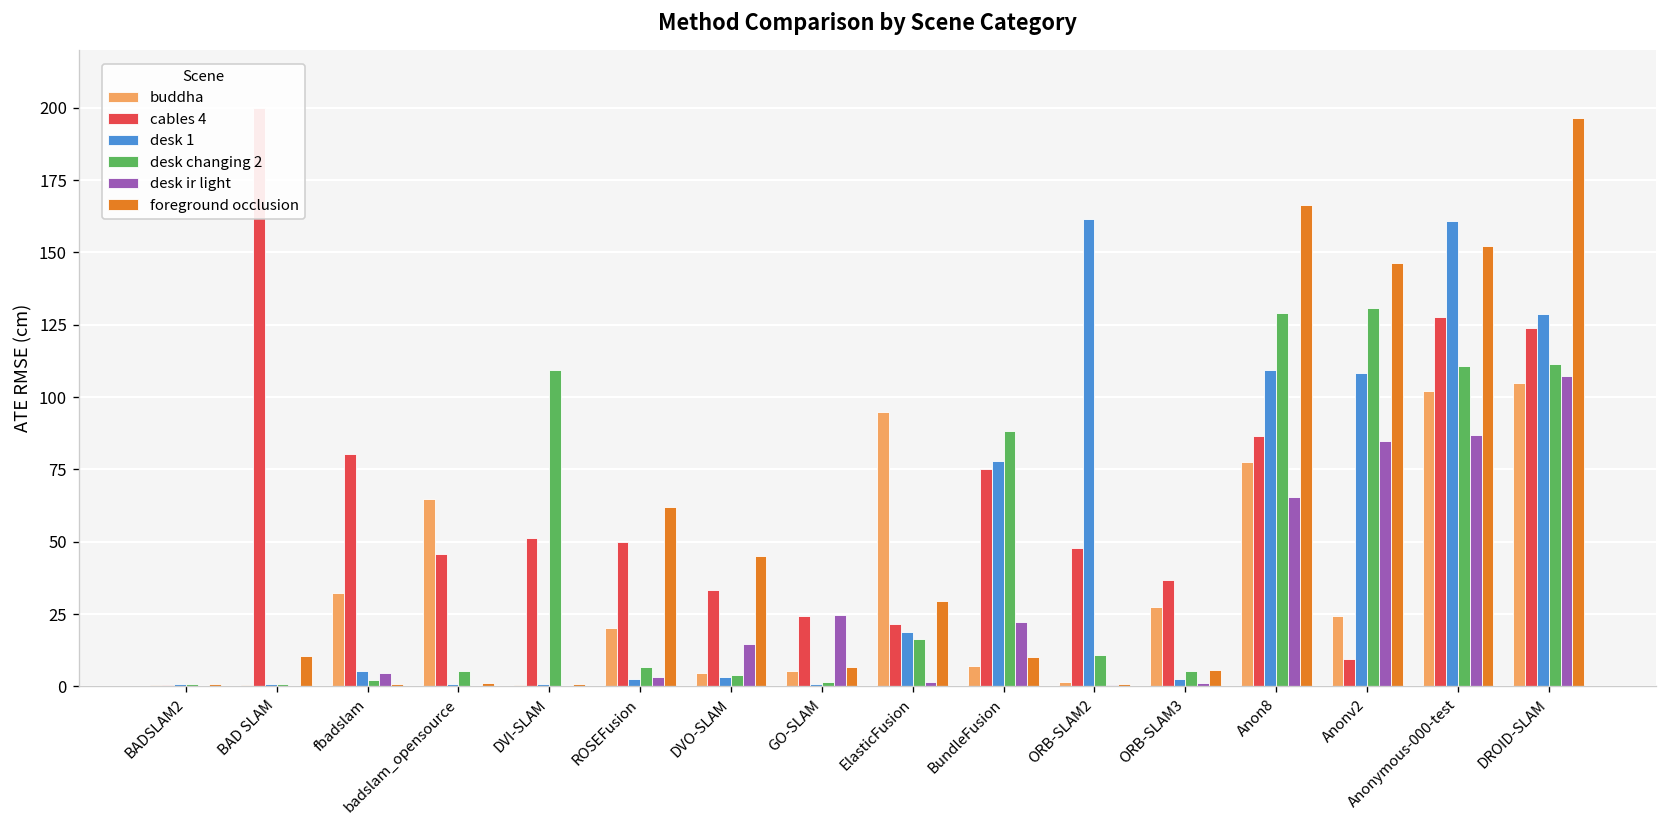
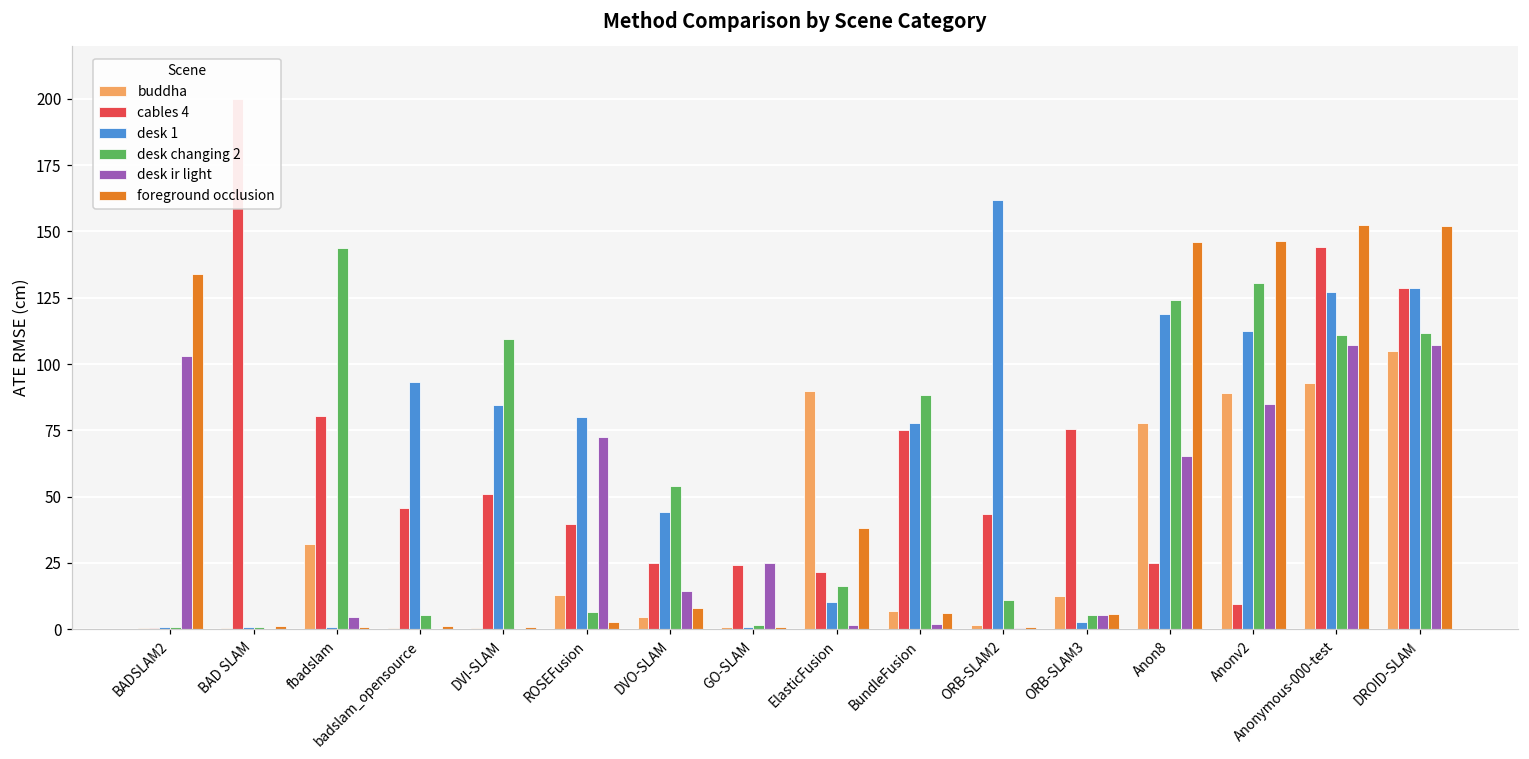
desk ir light, BADSLAM2: 0 -> 103
foreground occlusion, BADSLAM2: 1 -> 134
foreground occlusion, BAD SLAM: 10 -> 1
desk 1, fbadslam: 5 -> 1
desk changing 2, fbadslam: 2 -> 144
buddha, badslam_opensource: 65 -> 0
desk 1, badslam_opensource: 1 -> 93
desk 1, DVI-SLAM: 1 -> 85
buddha, ROSEFusion: 20 -> 13
cables 4, ROSEFusion: 50 -> 40
desk 1, ROSEFusion: 3 -> 80
desk ir light, ROSEFusion: 3 -> 73
foreground occlusion, ROSEFusion: 62 -> 3
cables 4, DVO-SLAM: 33 -> 25
desk 1, DVO-SLAM: 3 -> 44
desk changing 2, DVO-SLAM: 4 -> 54
foreground occlusion, DVO-SLAM: 45 -> 8
buddha, GO-SLAM: 5 -> 1
foreground occlusion, GO-SLAM: 7 -> 1
buddha, ElasticFusion: 95 -> 90
desk 1, ElasticFusion: 19 -> 10
foreground occlusion, ElasticFusion: 29 -> 38
desk ir light, BundleFusion: 22 -> 2
foreground occlusion, BundleFusion: 10 -> 6
cables 4, ORB-SLAM2: 48 -> 43
buddha, ORB-SLAM3: 27 -> 12
cables 4, ORB-SLAM3: 37 -> 76
desk ir light, ORB-SLAM3: 1 -> 5
cables 4, Anon8: 87 -> 25
desk 1, Anon8: 109 -> 119
desk changing 2, Anon8: 129 -> 124
foreground occlusion, Anon8: 166 -> 146
buddha, Anonv2: 24 -> 89
desk 1, Anonv2: 108 -> 113
buddha, Anonymous-000-test: 102 -> 93
cables 4, Anonymous-000-test: 128 -> 144
desk 1, Anonymous-000-test: 161 -> 127
desk ir light, Anonymous-000-test: 87 -> 107
cables 4, DROID-SLAM: 124 -> 129
foreground occlusion, DROID-SLAM: 196 -> 152
